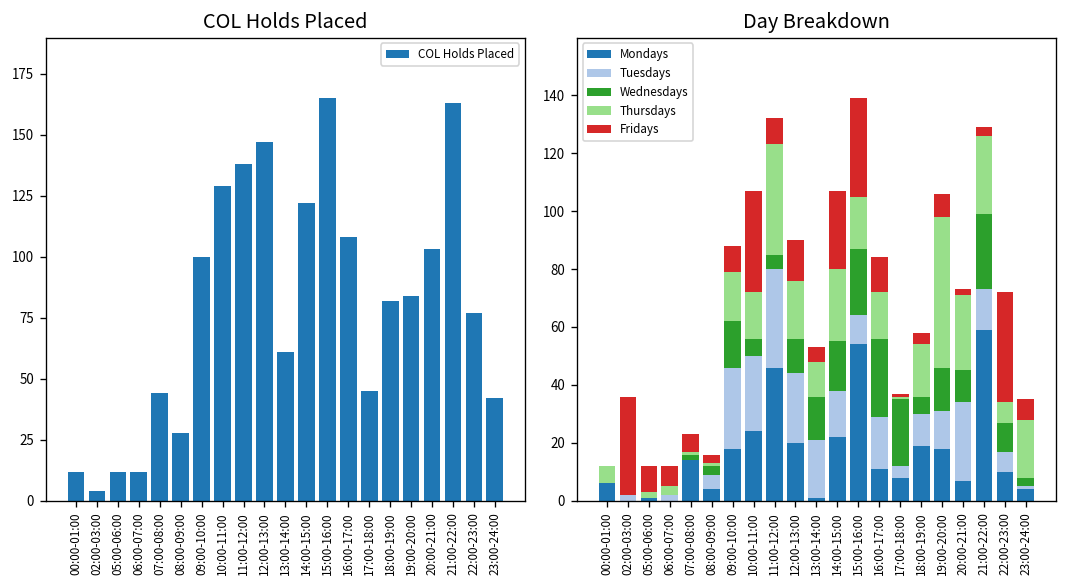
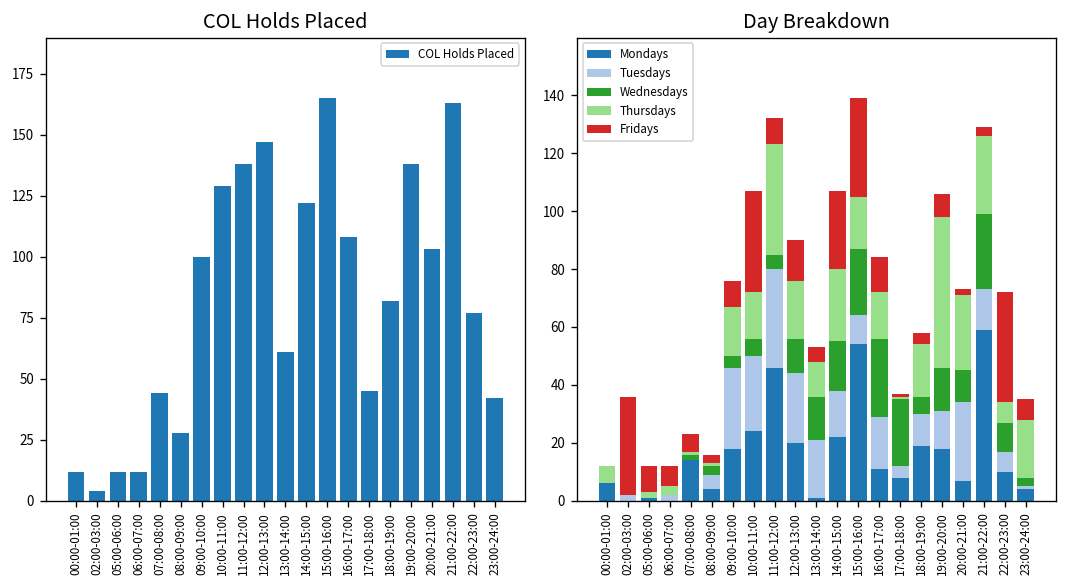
COL Holds Placed, 19:00-20:00: 84 -> 138
Day Breakdown, Wednesdays, 09:00-10:00: 16 -> 4
